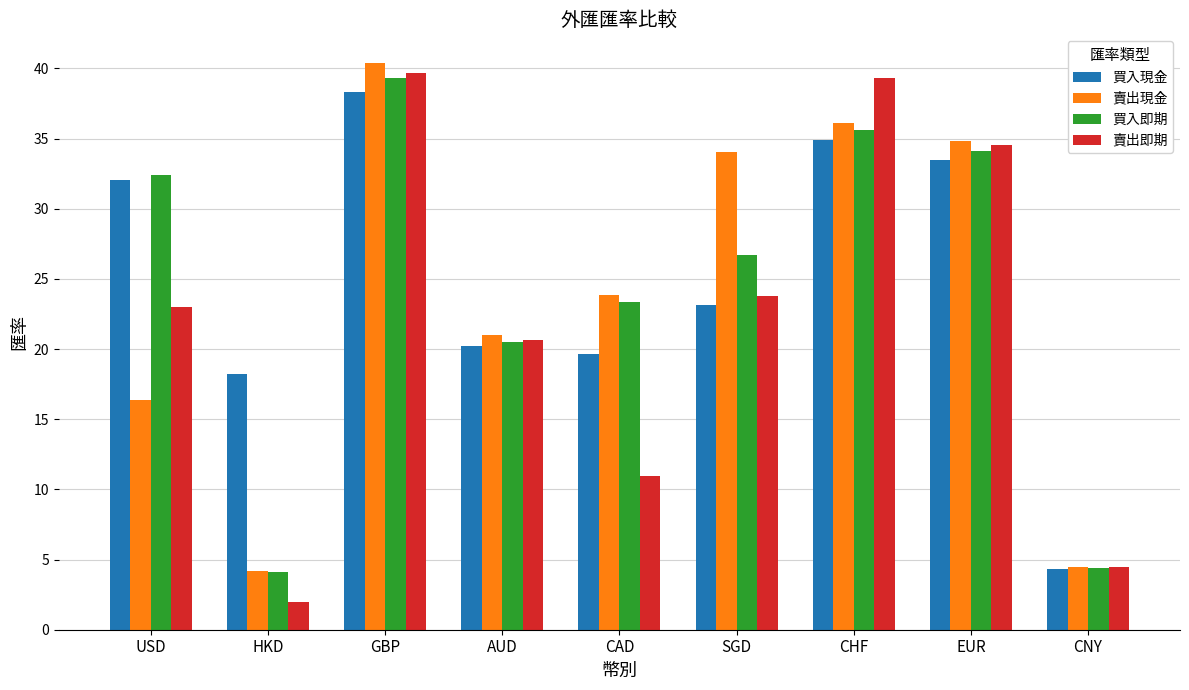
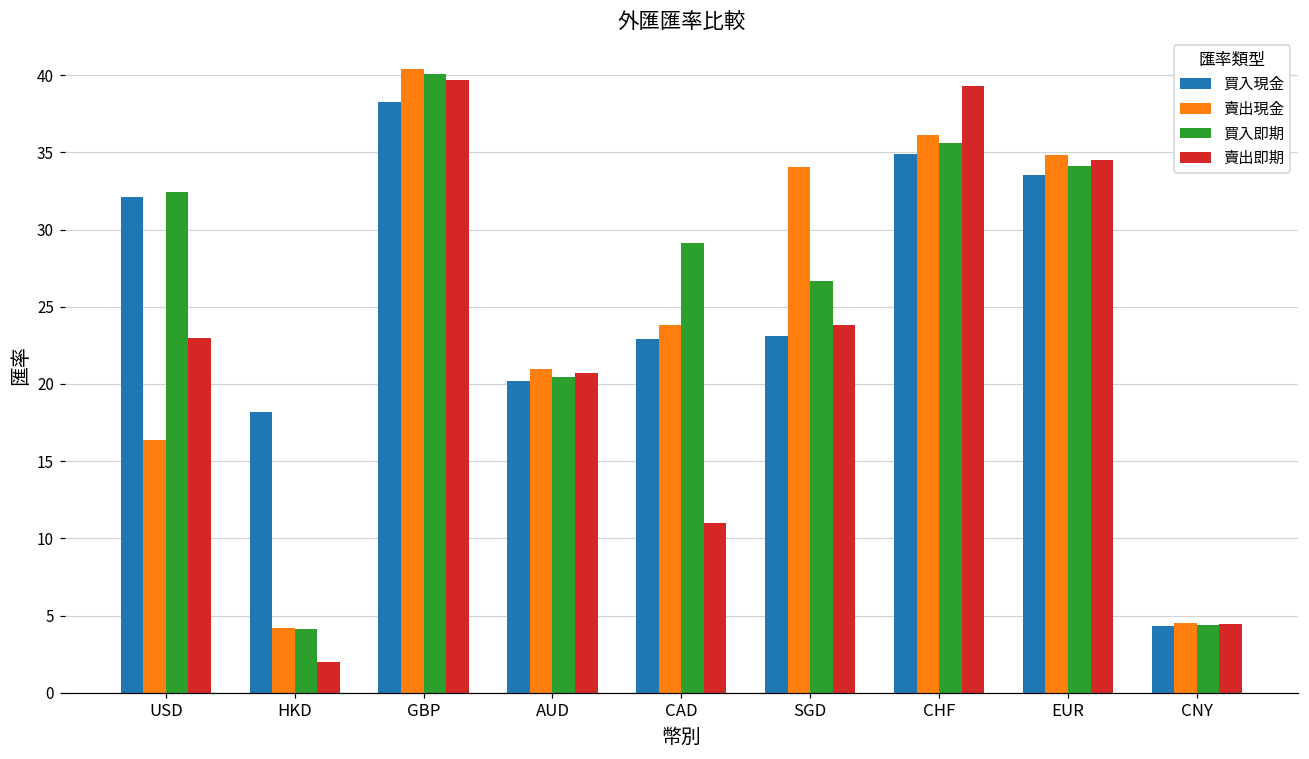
買入即期, GBP: 39.3 -> 40.1
買入現金, CAD: 19.7 -> 22.9
買入即期, CAD: 23.3 -> 29.2
